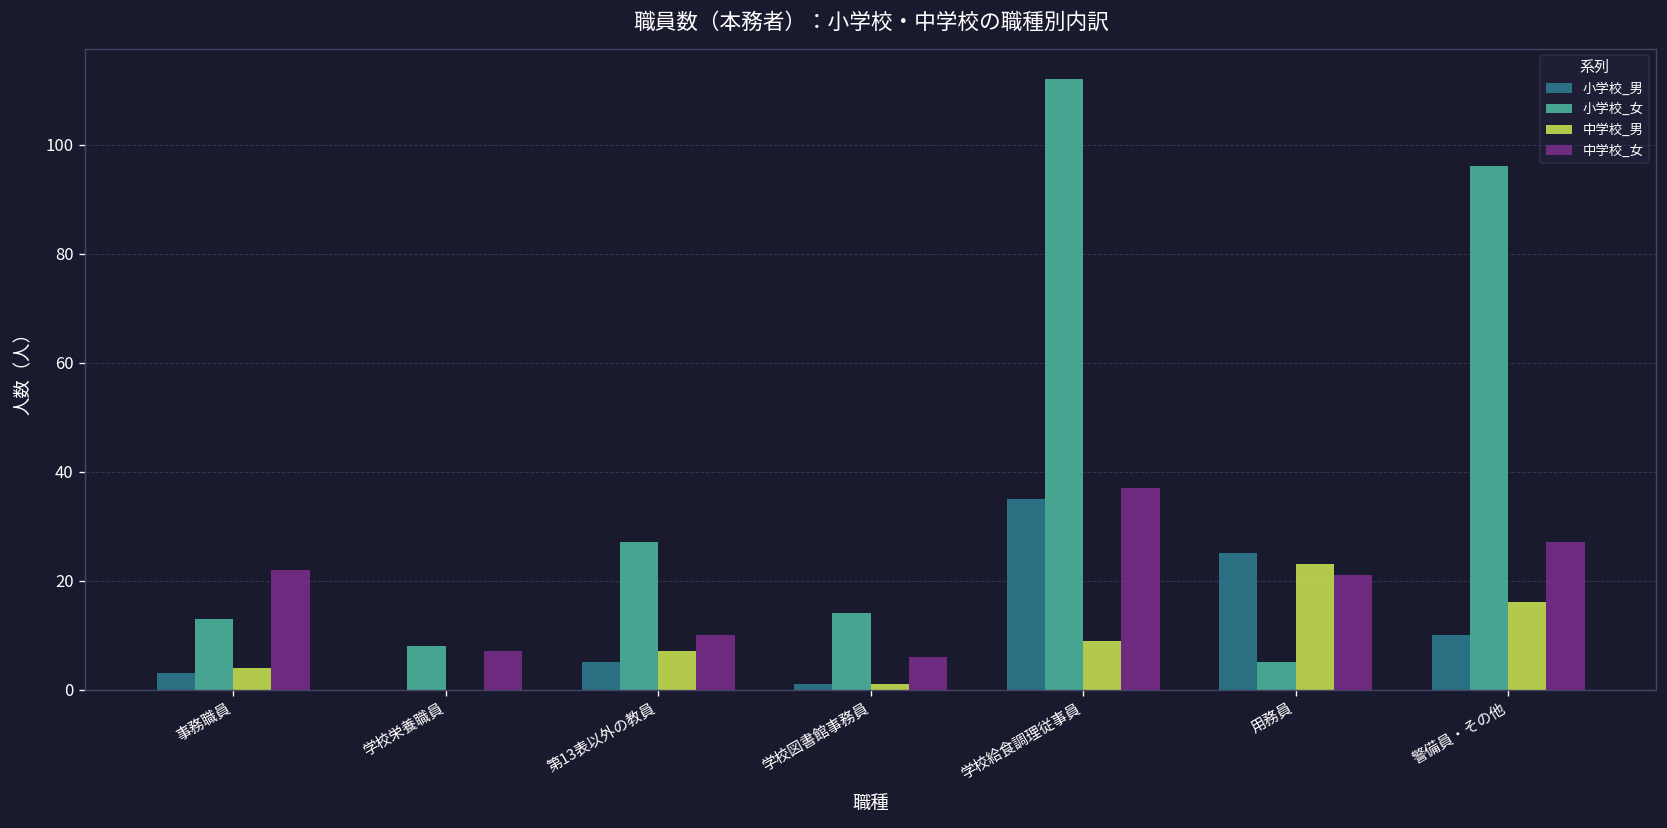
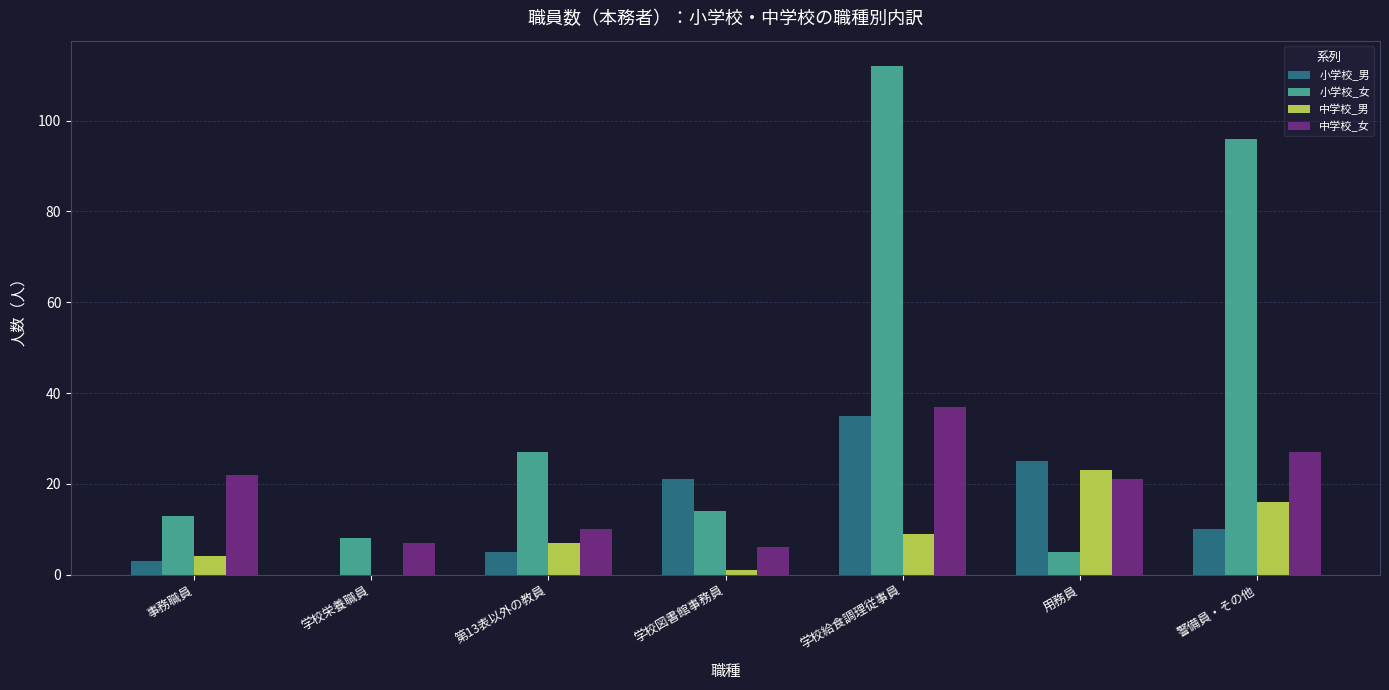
小学校_男, 学校図書館事務員: 1 -> 21
